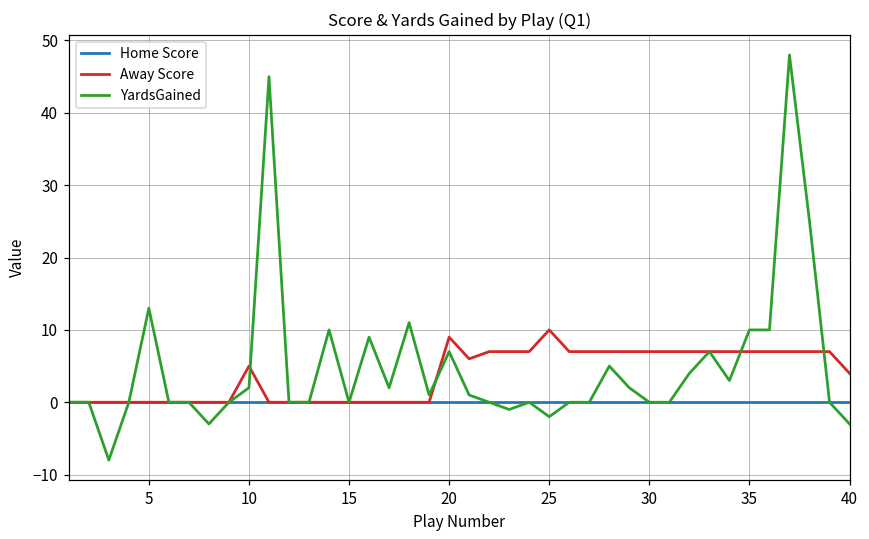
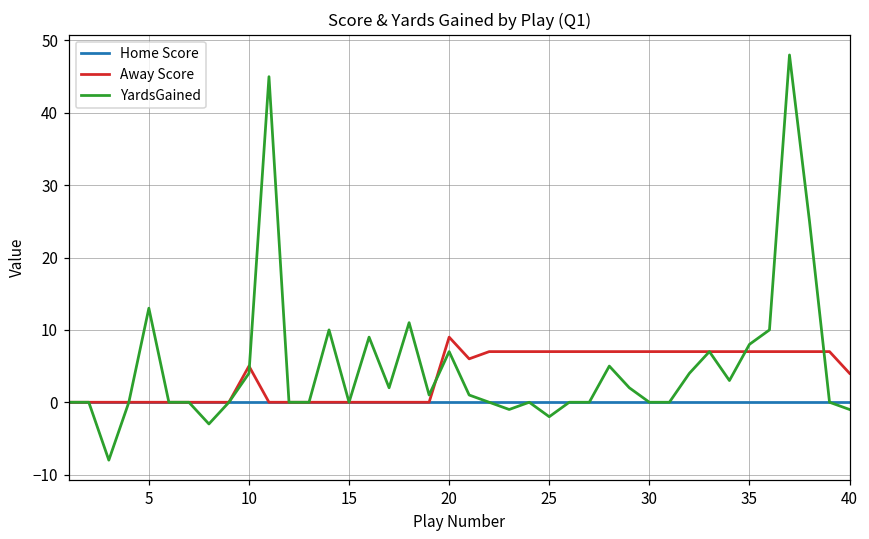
YardsGained, 10: 2 -> 4
Away Score, 25: 10 -> 7
YardsGained, 35: 10 -> 8
YardsGained, 40: -3 -> -1
